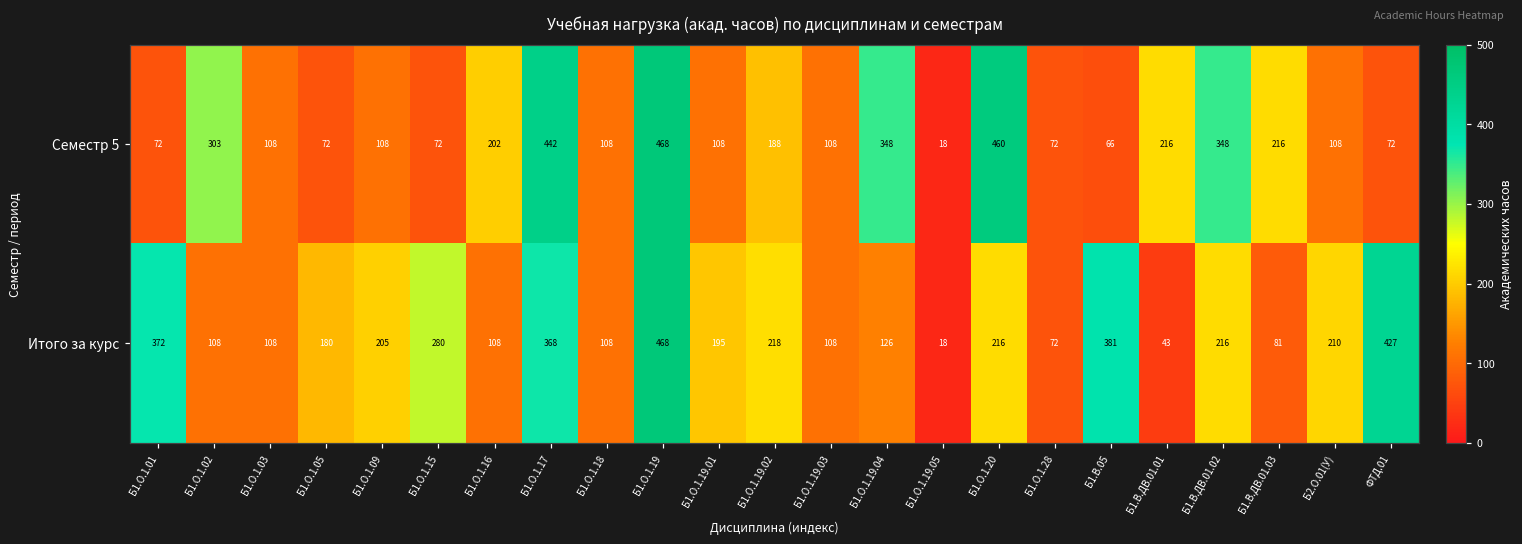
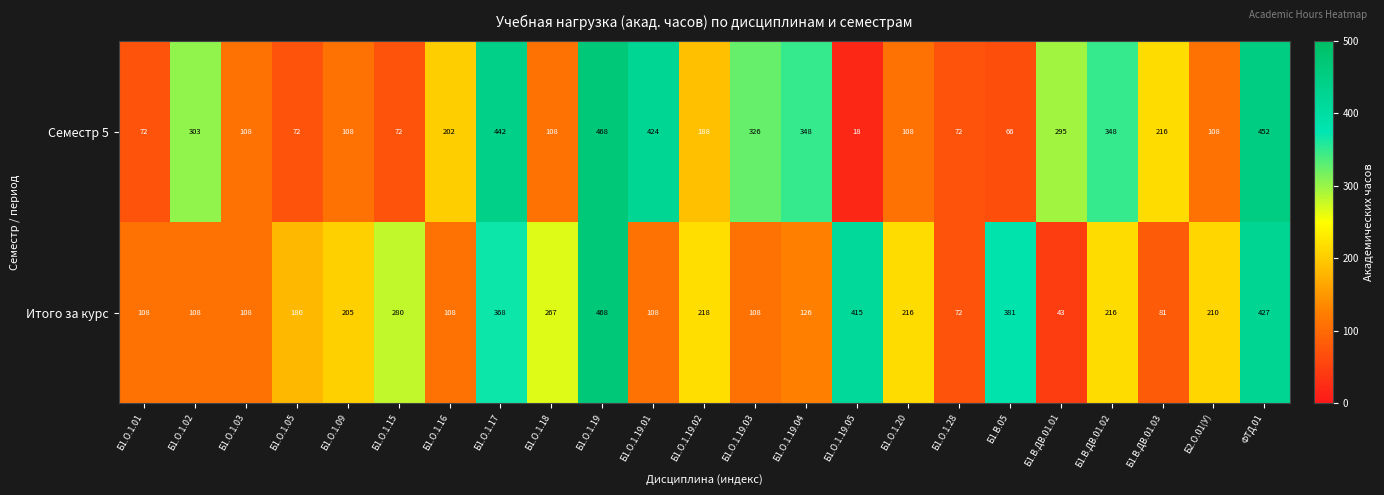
Семестр 5, Б1.О.1.19.01: 108 -> 424
Семестр 5, Б1.О.1.19.03: 108 -> 326
Семестр 5, Б1.О.1.20: 460 -> 108
Семестр 5, Б1.В.ДВ.01.01: 216 -> 295
Семестр 5, ФТД.01: 72 -> 452
Итого за курс, Б1.О.1.01: 372 -> 108
Итого за курс, Б1.О.1.18: 108 -> 267
Итого за курс, Б1.О.1.19.01: 195 -> 108
Итого за курс, Б1.О.1.19.05: 18 -> 415
